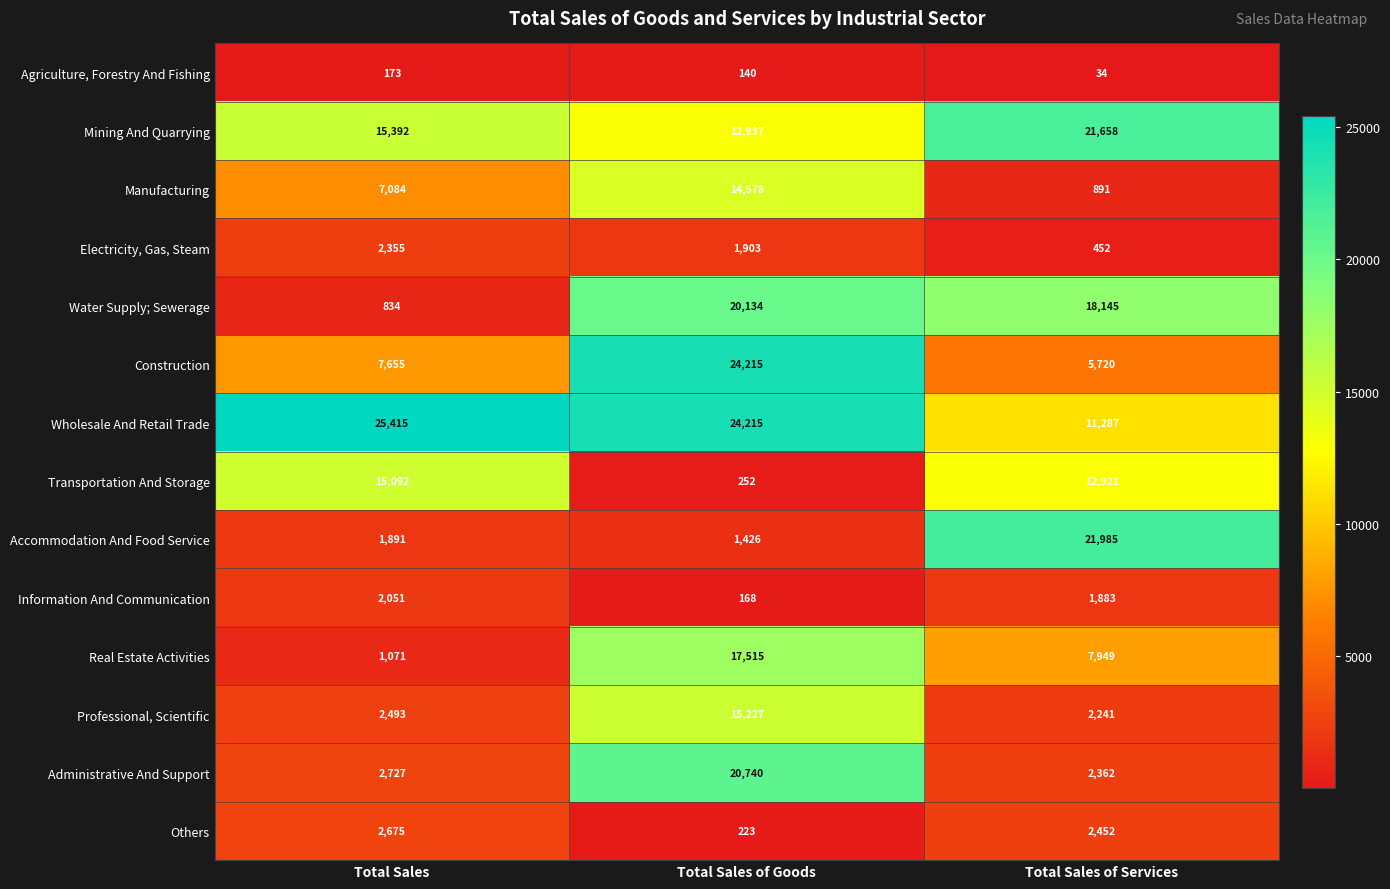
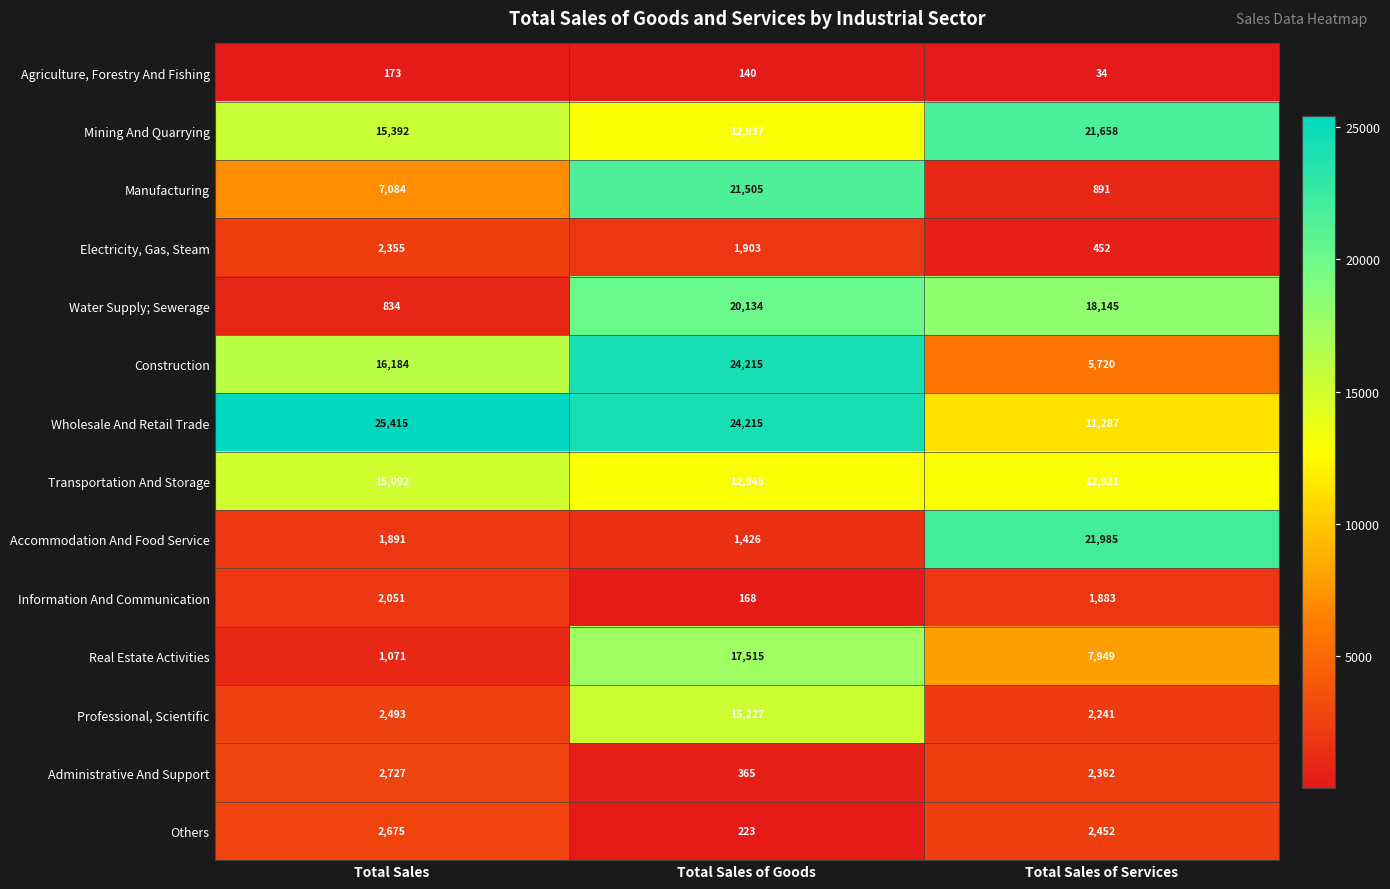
Manufacturing, Total Sales of Goods: 14,578 -> 21,505
Construction, Total Sales: 7,655 -> 16,184
Transportation And Storage, Total Sales of Goods: 252 -> 12,945
Administrative And Support, Total Sales of Goods: 20,740 -> 365
